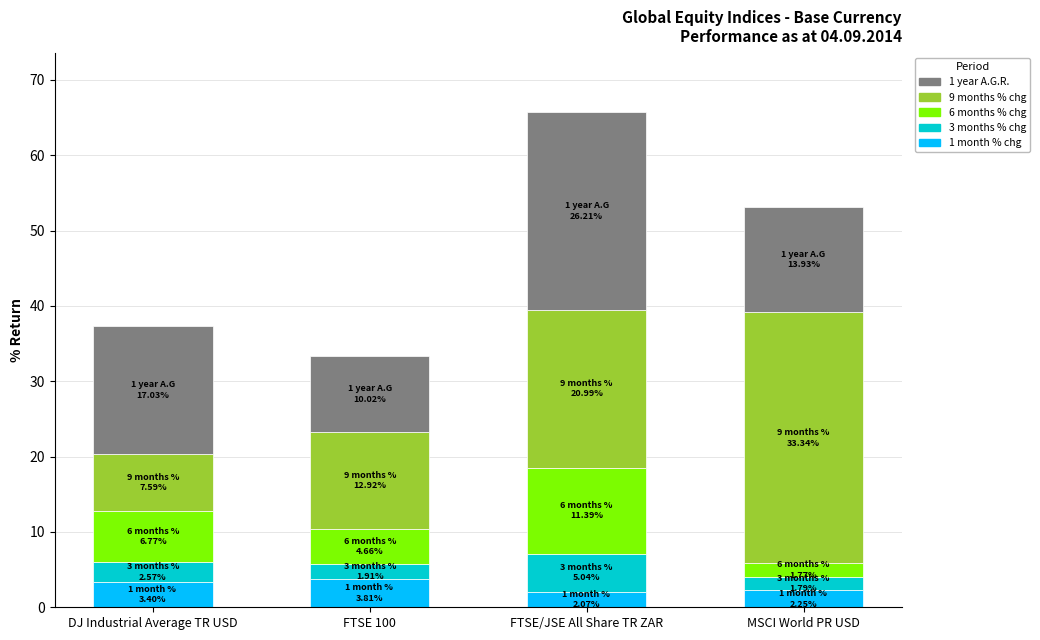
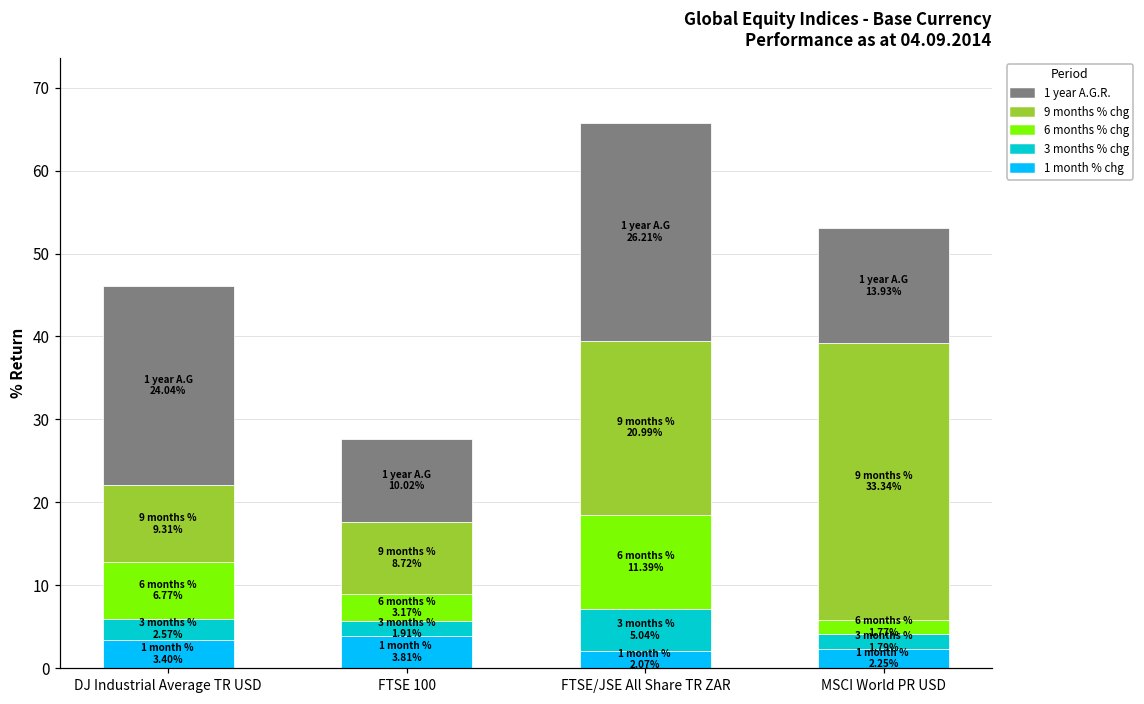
9 months % chg, DJ Industrial Average TR USD: 7.59% -> 9.31%
1 year A.G.R., DJ Industrial Average TR USD: 17.03% -> 24.04%
6 months % chg, FTSE 100: 4.66% -> 3.17%
9 months % chg, FTSE 100: 12.92% -> 8.72%
